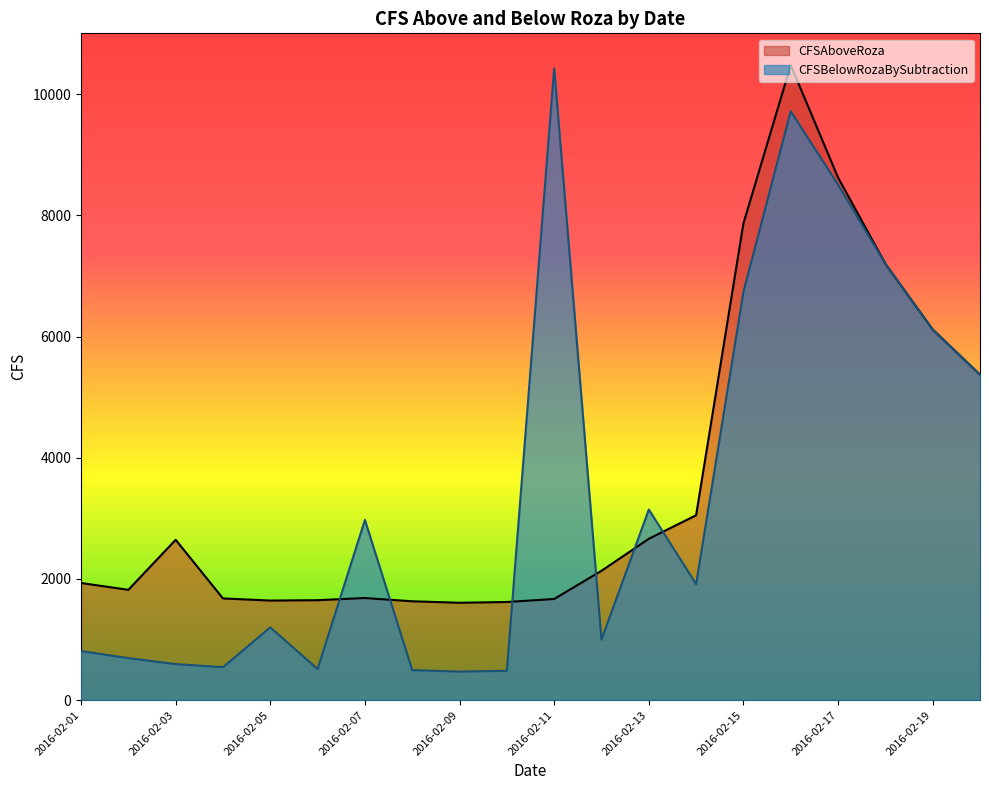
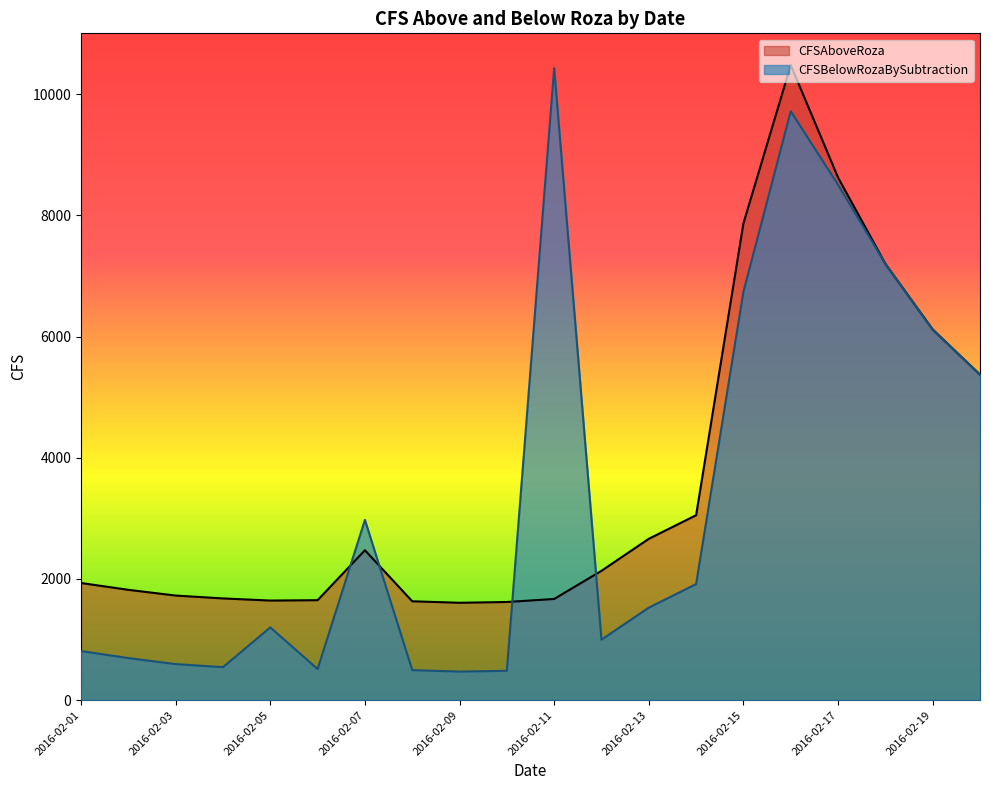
CFSAboveRoza, 2016-02-03: 2600 -> 1700
CFSAboveRoza, 2016-02-07: 1700 -> 2500
CFSBelowRozaBySubtraction, 2016-02-13: 3100 -> 1500
